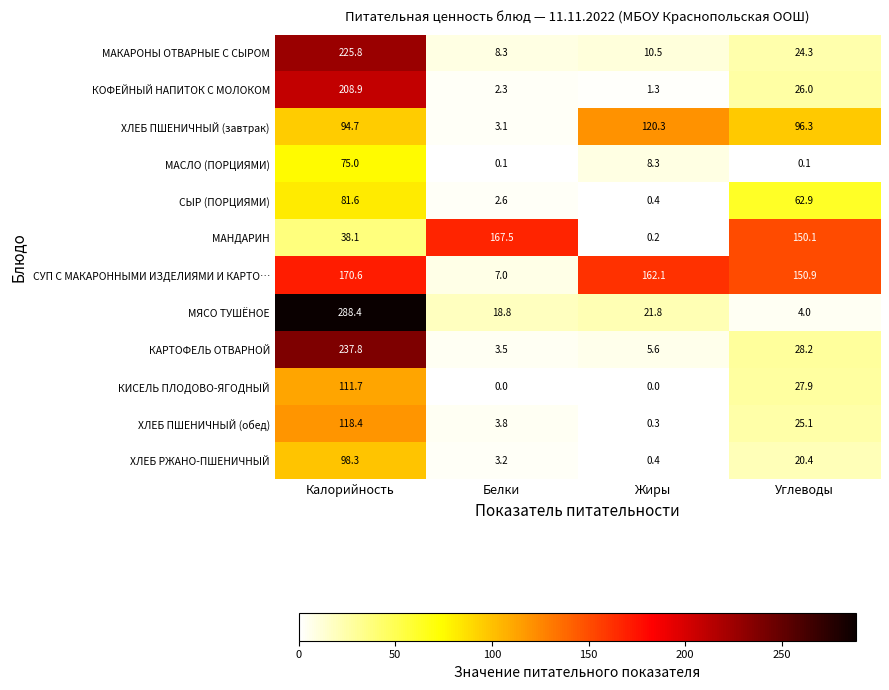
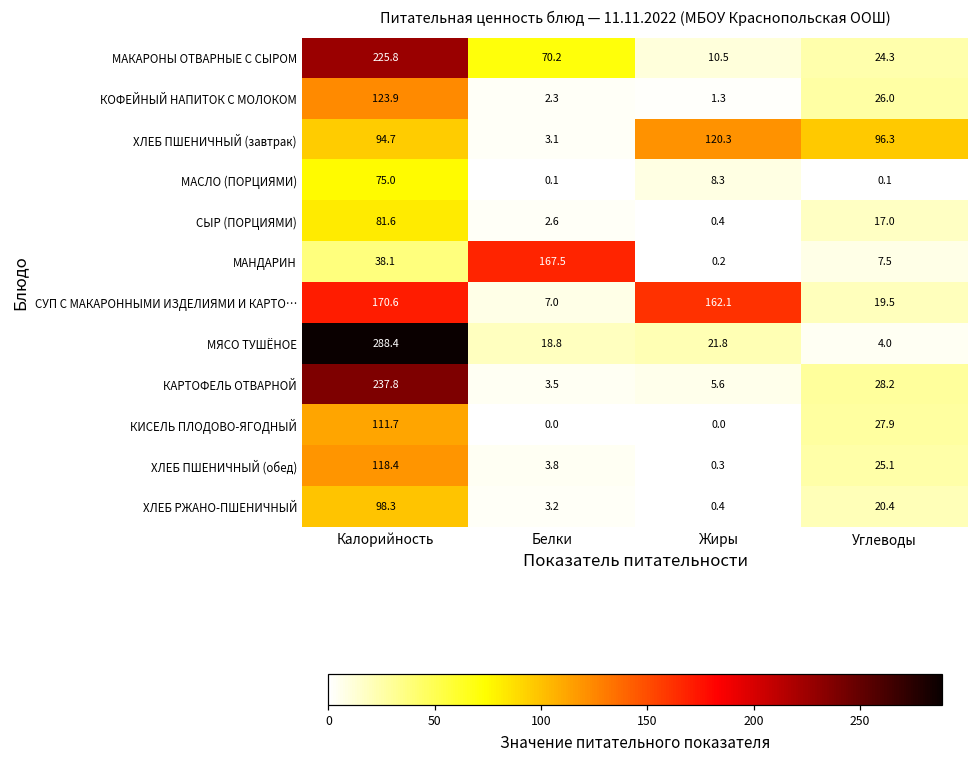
МАКАРОНЫ ОТВАРНЫЕ С СЫРОМ, Белки: 8.3 -> 70.2
КОФЕЙНЫЙ НАПИТОК С МОЛОКОМ, Калорийность: 208.9 -> 123.9
СЫР (ПОРЦИЯМИ), Углеводы: 62.9 -> 17.0
МАНДАРИН, Углеводы: 150.1 -> 7.5
СУП С МАКАРОННЫМИ ИЗДЕЛИЯМИ И КАРТО…, Углеводы: 150.9 -> 19.5
